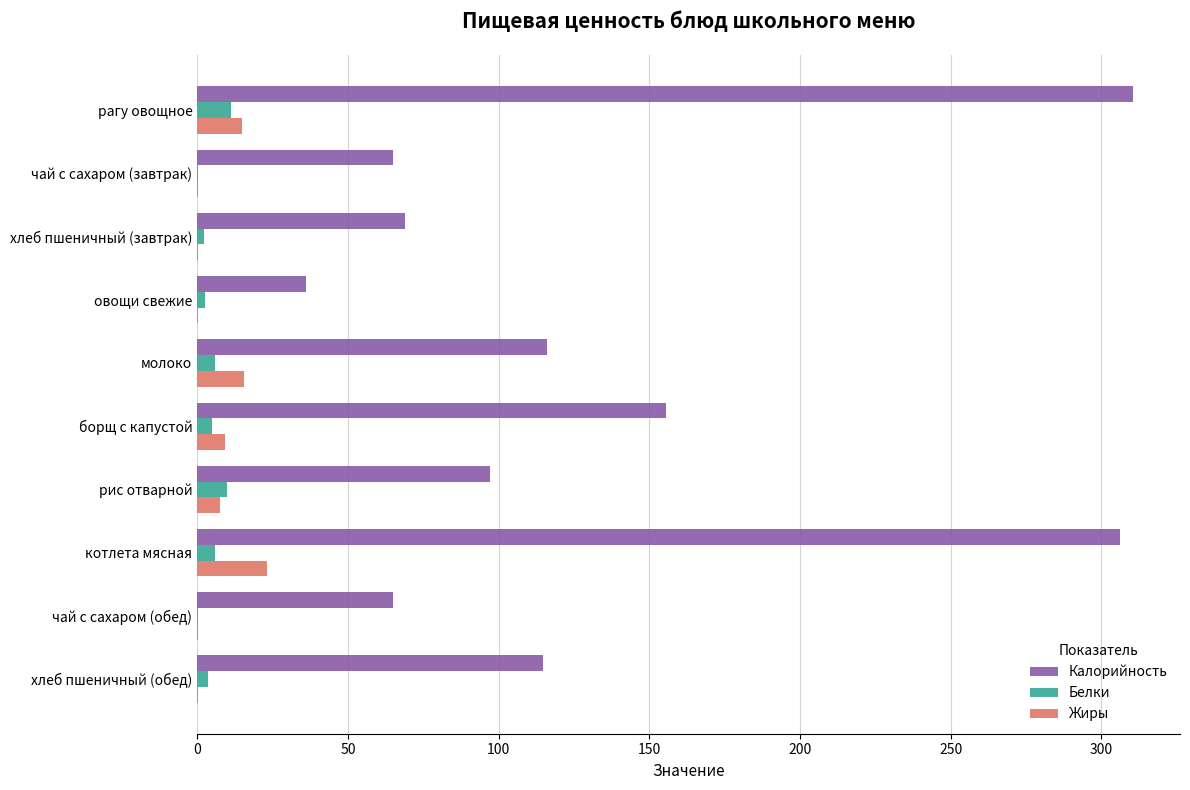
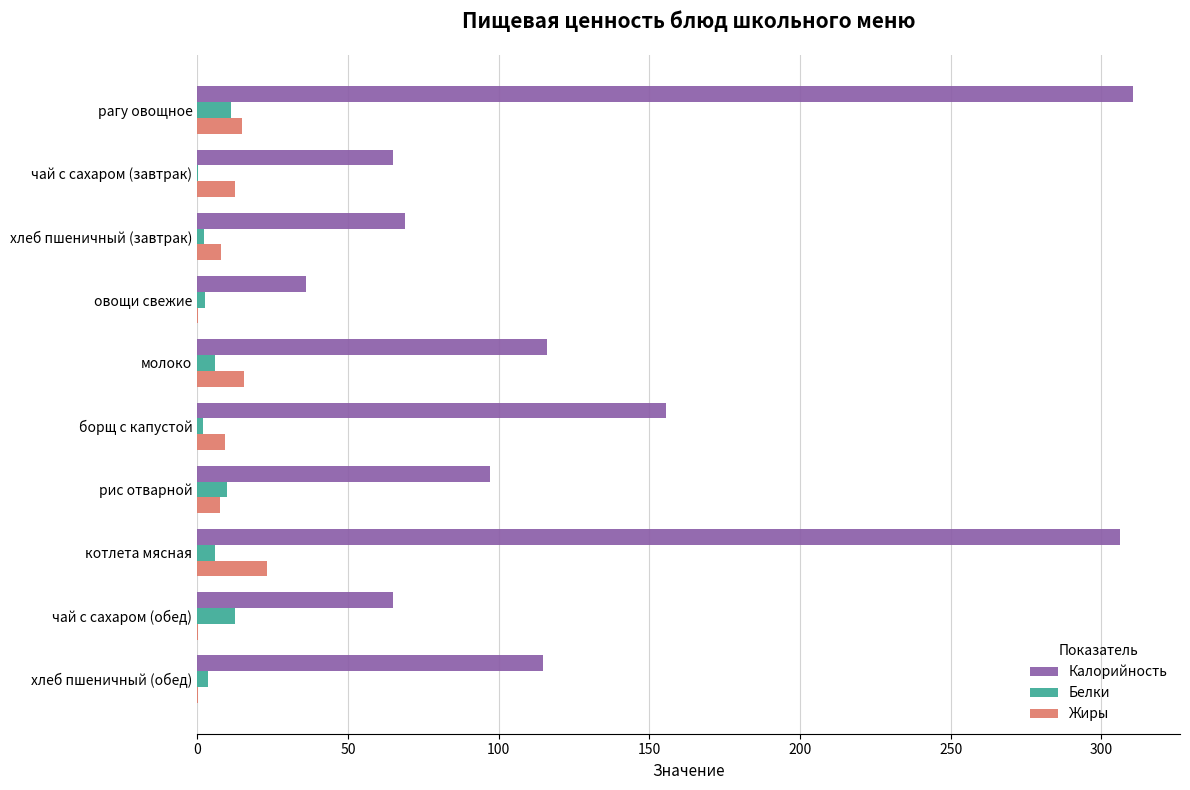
Жиры, чай с сахаром (завтрак): 0 -> 13
Жиры, хлеб пшеничный (завтрак): 0 -> 8
Белки, борщ с капустой: 5 -> 2
Белки, чай с сахаром (обед): 0 -> 13
